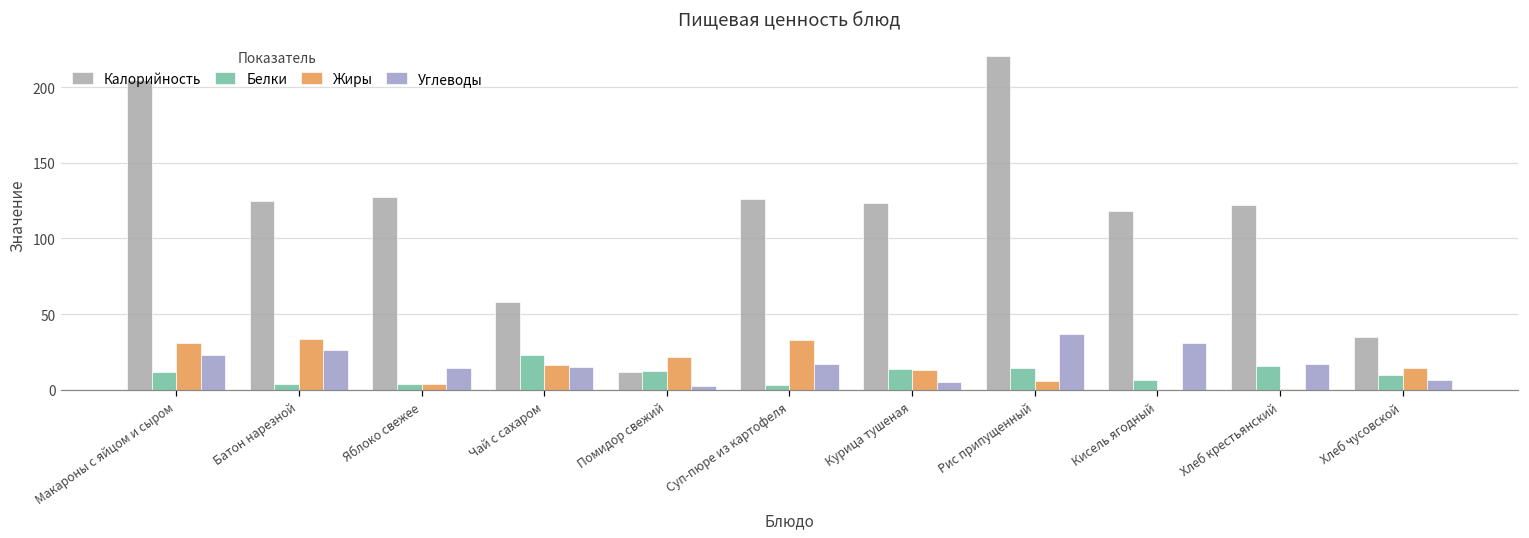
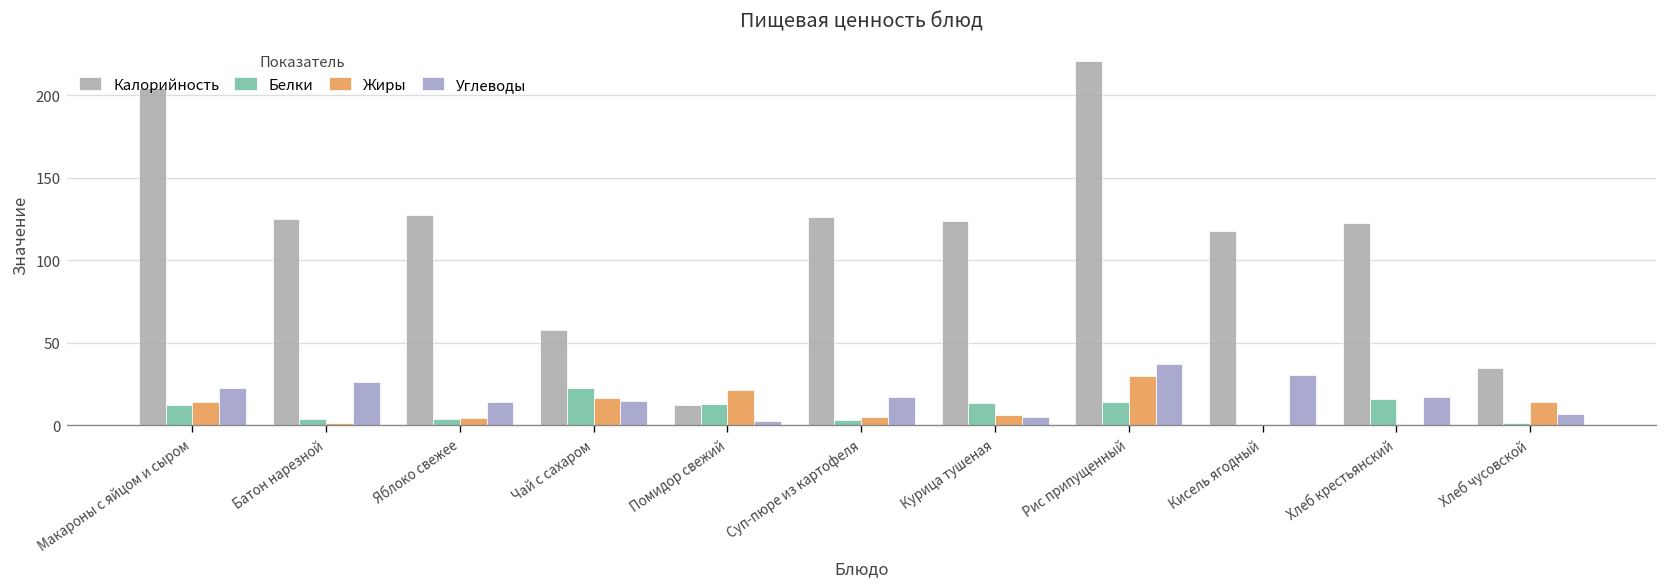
Жиры, Макароны с яйцом и сыром: 31 -> 14
Жиры, Батон нарезной: 34 -> 2
Жиры, Суп-пюре из картофеля: 33 -> 5
Жиры, Курица тушеная: 13 -> 6
Жиры, Рис припущенный: 6 -> 30
Белки, Кисель ягодный: 6 -> 0
Белки, Хлеб чусовской: 10 -> 1
